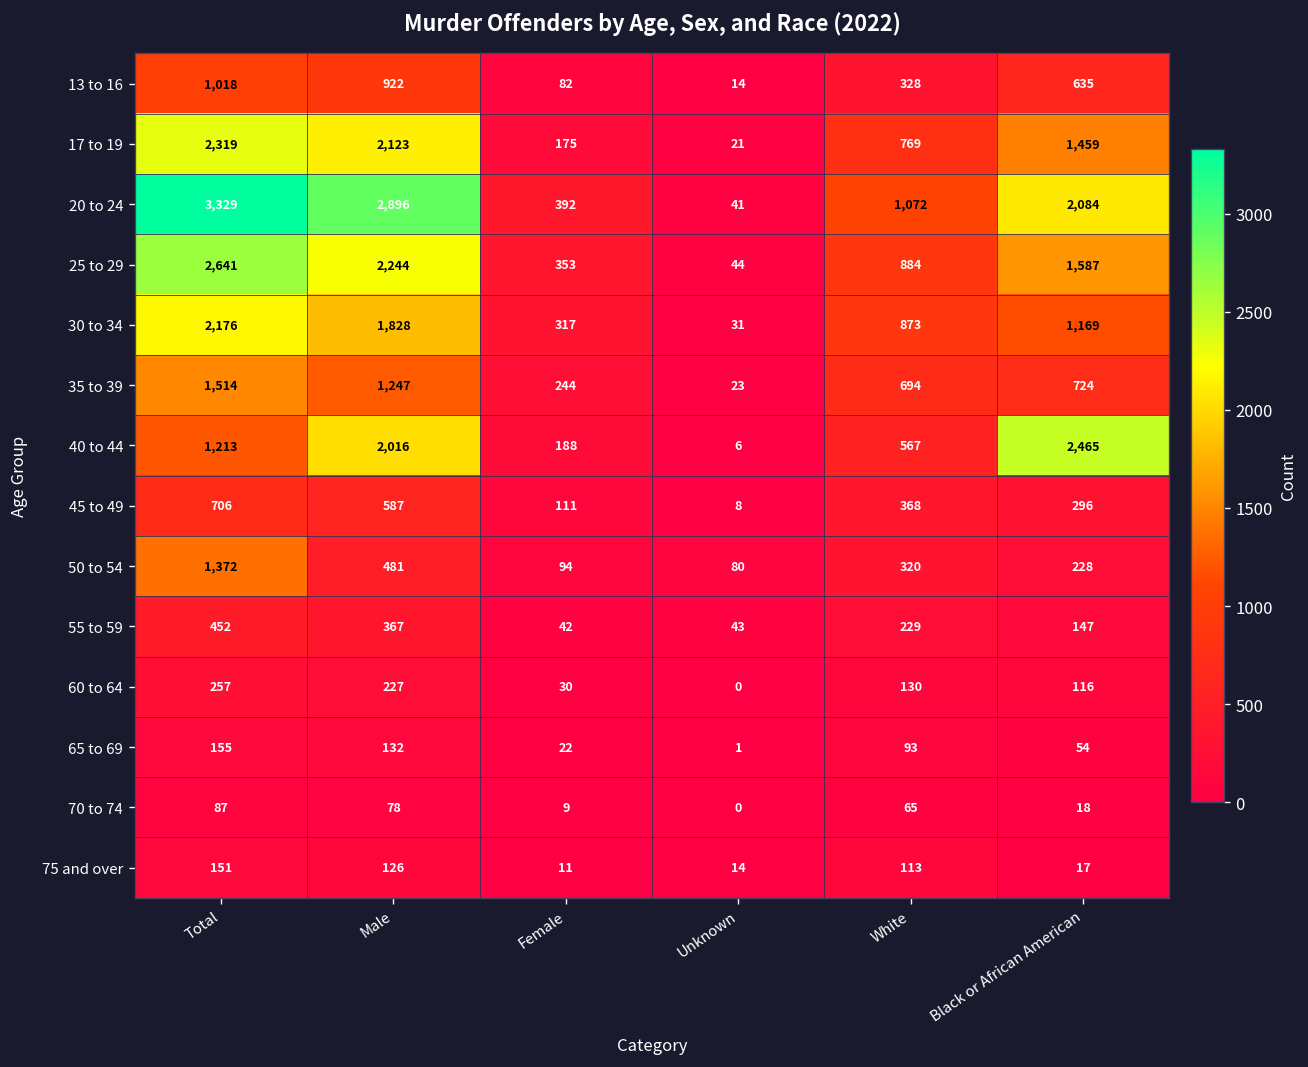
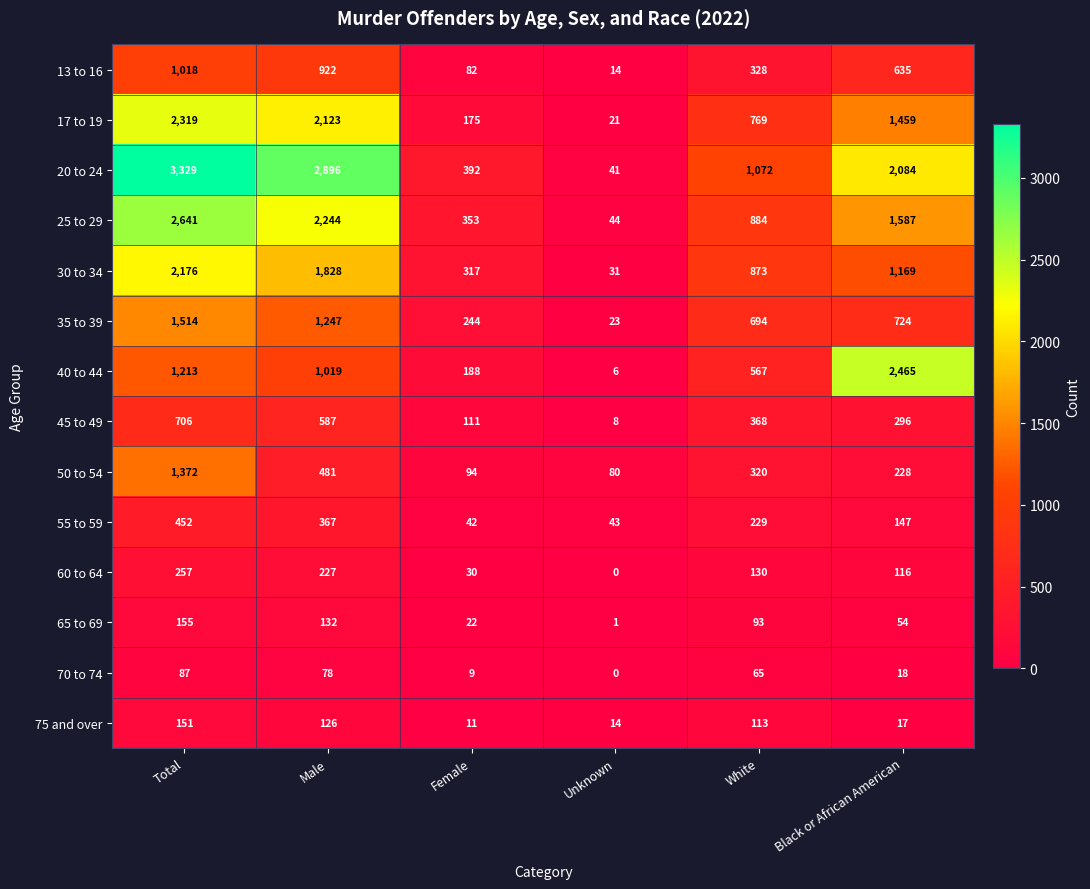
40 to 44, Male: 2,016 -> 1,019
